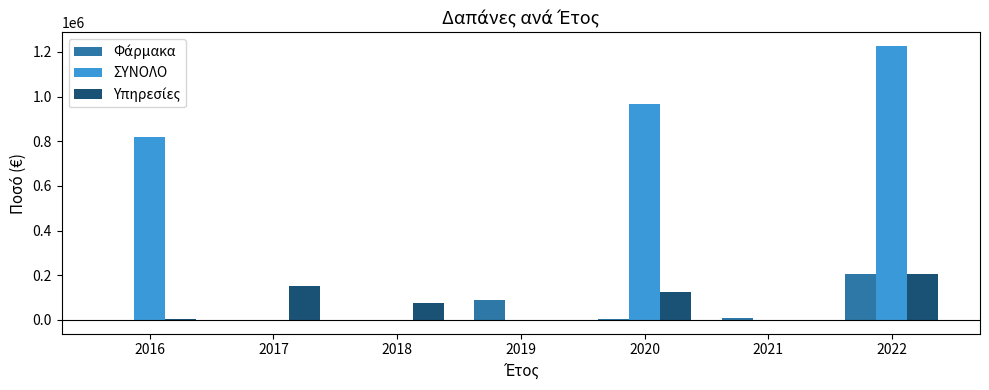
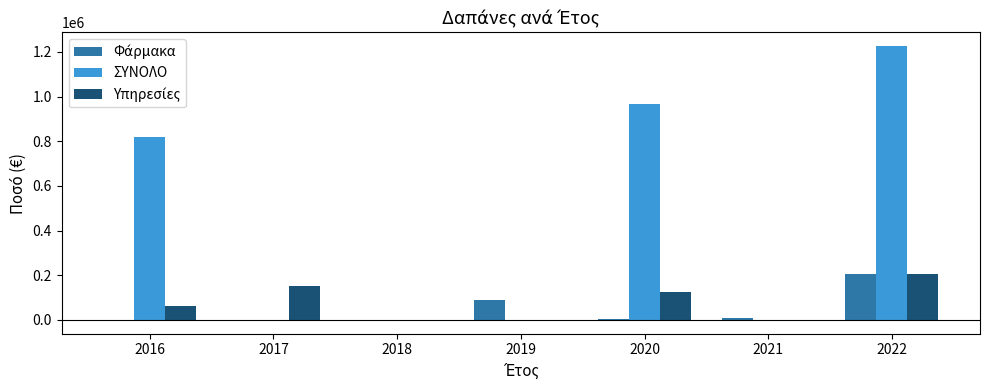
Υπηρεσίες, 2016: 0 -> 60000
Υπηρεσίες, 2018: 80000 -> 0
